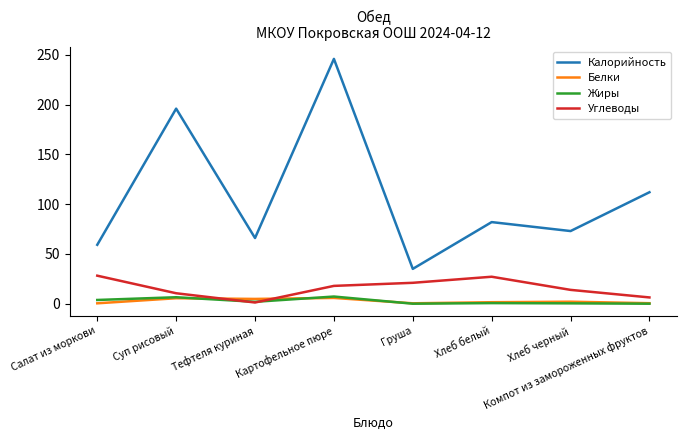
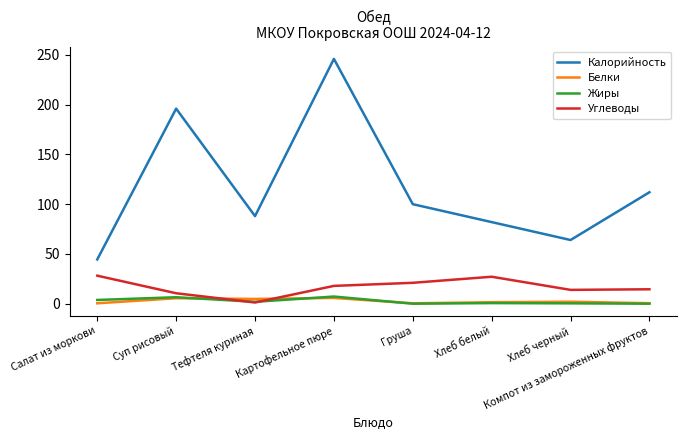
Калорийность, Салат из моркови: 60 -> 40
Калорийность, Тефтеля куриная: 70 -> 90
Калорийность, Груша: 40 -> 100
Калорийность, Хлеб черный: 70 -> 60
Углеводы, Компот из замороженных фруктов: 6 -> 15
